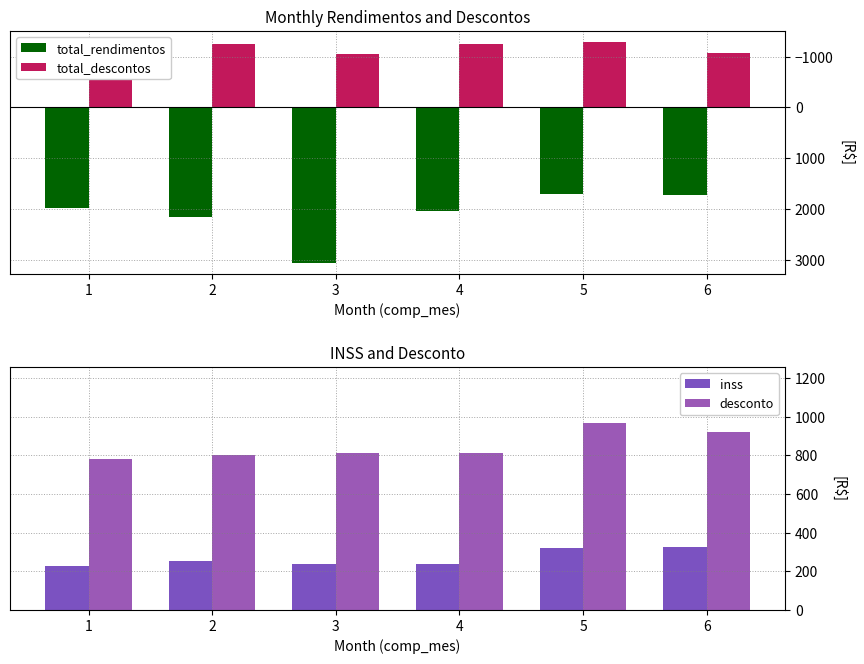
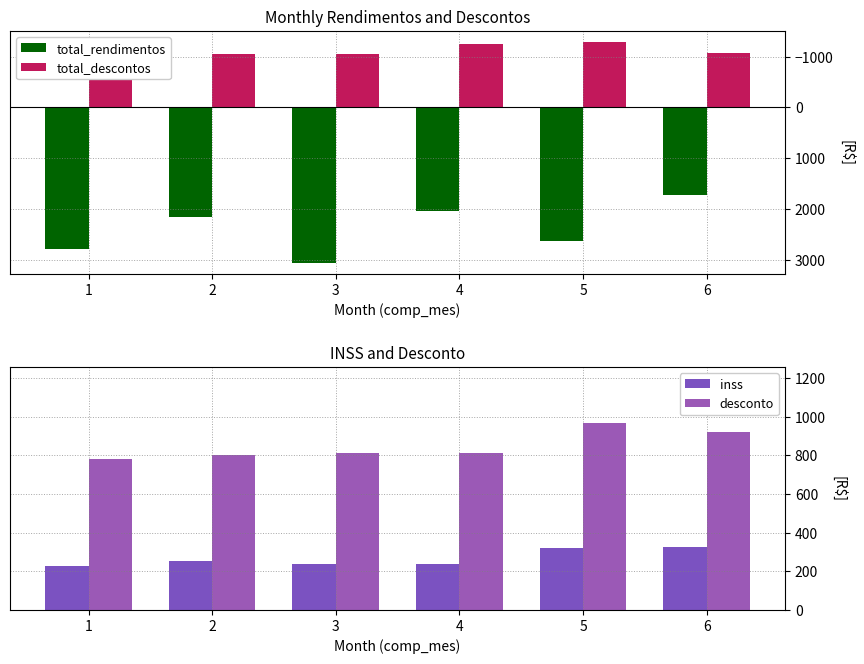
Monthly Rendimentos and Descontos, total_rendimentos, 1: 2000 -> 2800
Monthly Rendimentos and Descontos, total_descontos, 2: -1200 -> -1100
Monthly Rendimentos and Descontos, total_rendimentos, 5: 1700 -> 2600
